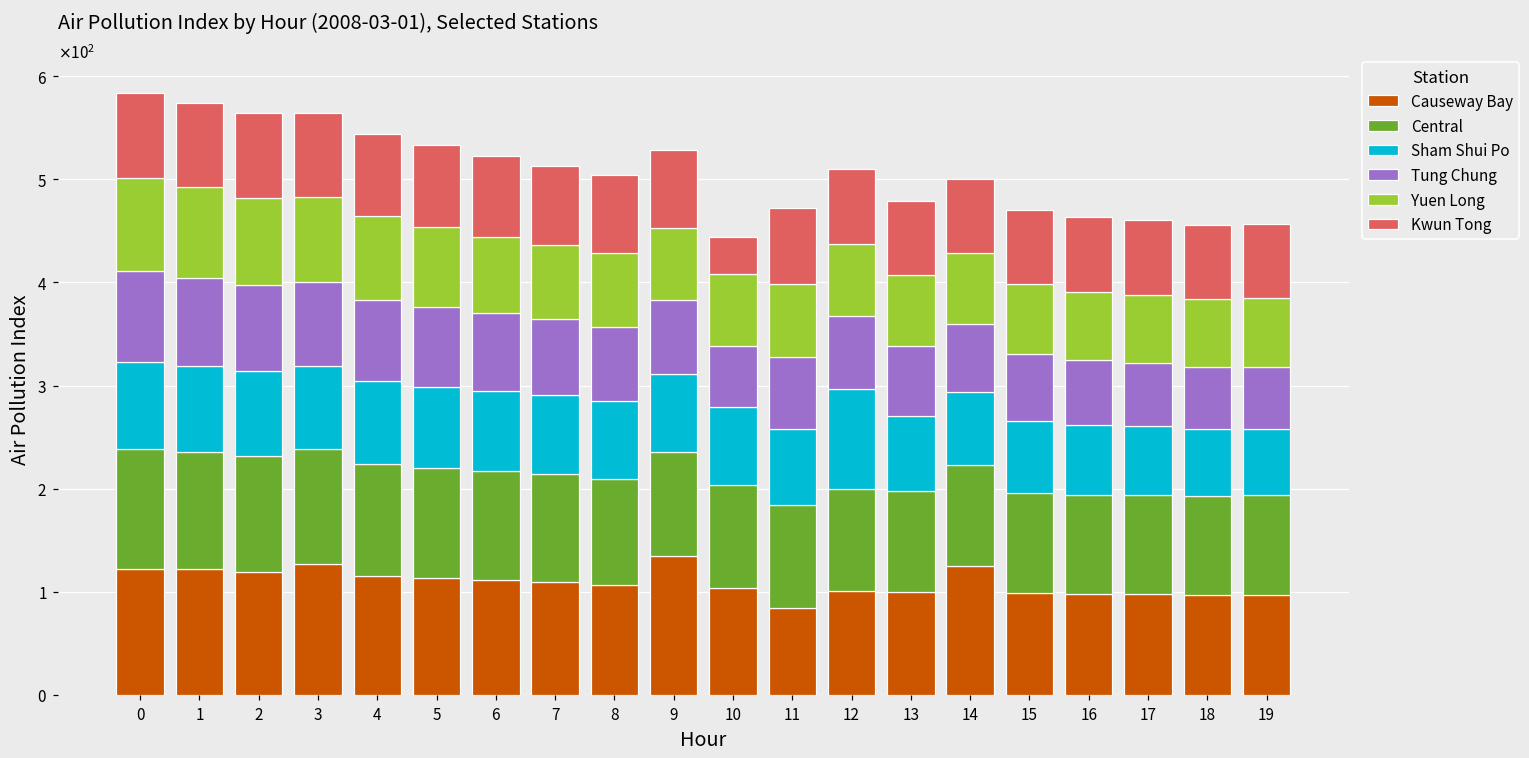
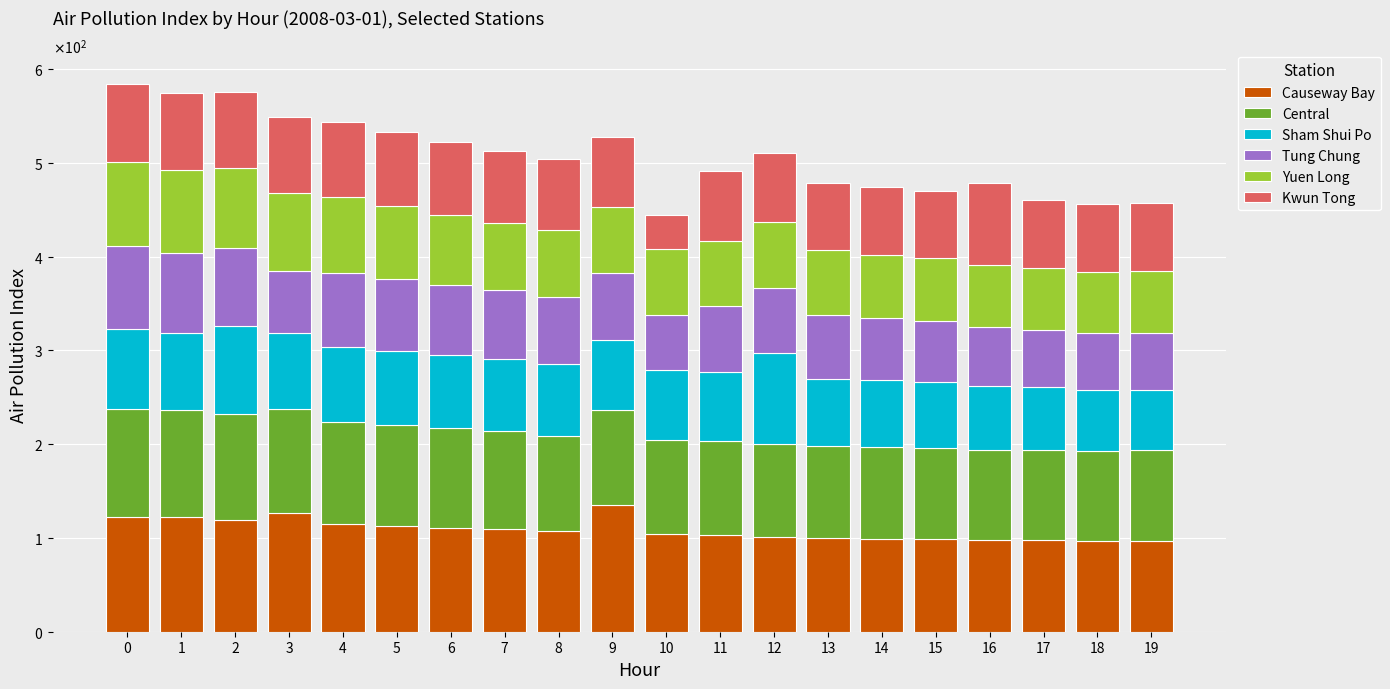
Sham Shui Po, 2: 80 -> 90
Tung Chung, 3: 80 -> 70
Causeway Bay, 11: 80 -> 100
Causeway Bay, 14: 130 -> 100
Kwun Tong, 16: 70 -> 90
